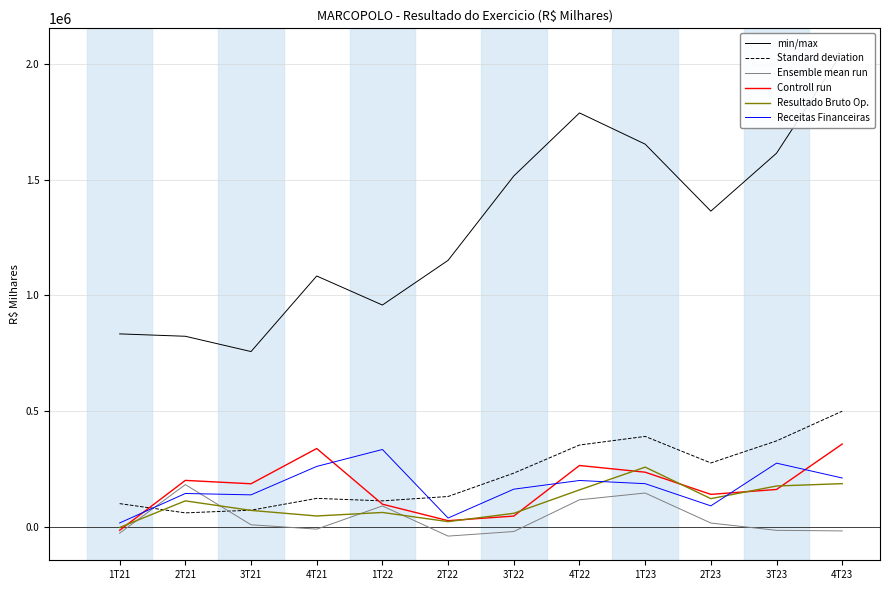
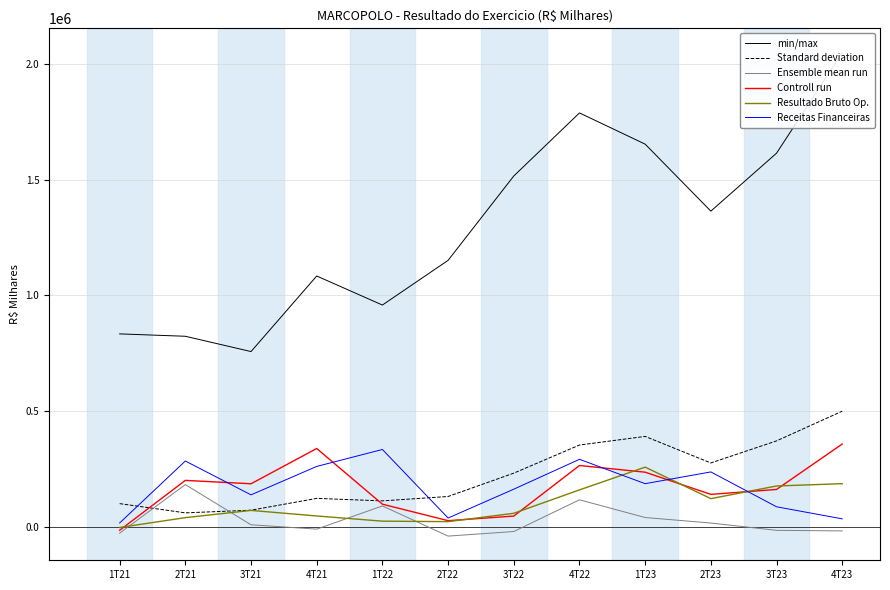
Resultado Bruto Op., 2T21: 110000 -> 40000
Receitas Financeiras, 2T21: 140000 -> 280000
Resultado Bruto Op., 1T22: 60000 -> 20000
Receitas Financeiras, 4T22: 200000 -> 290000
Ensemble mean run, 1T23: 150000 -> 40000
Receitas Financeiras, 2T23: 90000 -> 240000
Receitas Financeiras, 3T23: 280000 -> 90000
Receitas Financeiras, 4T23: 210000 -> 30000
